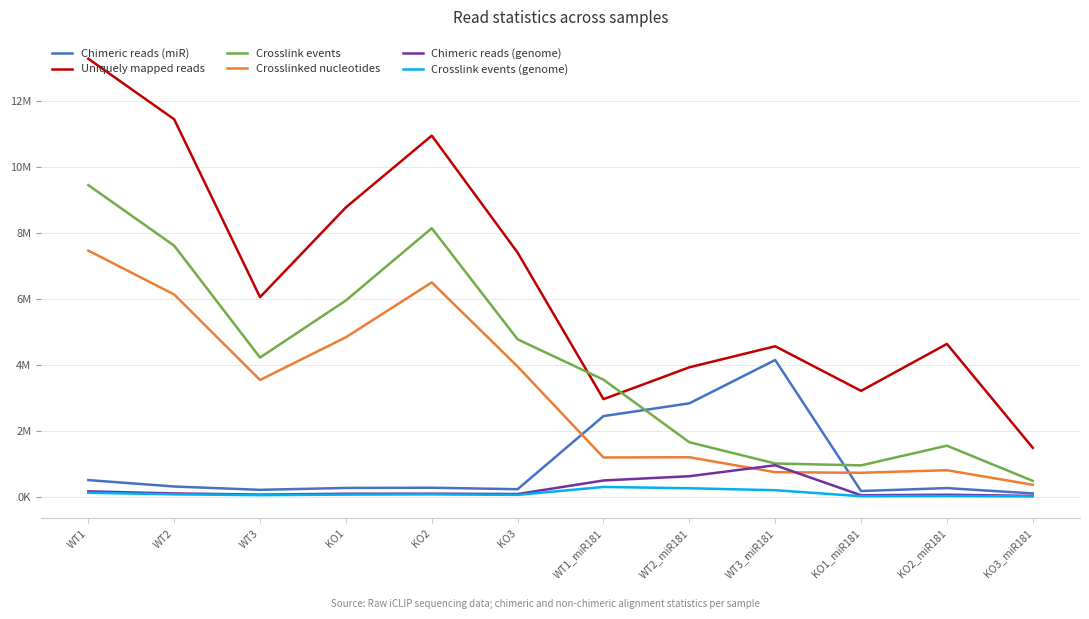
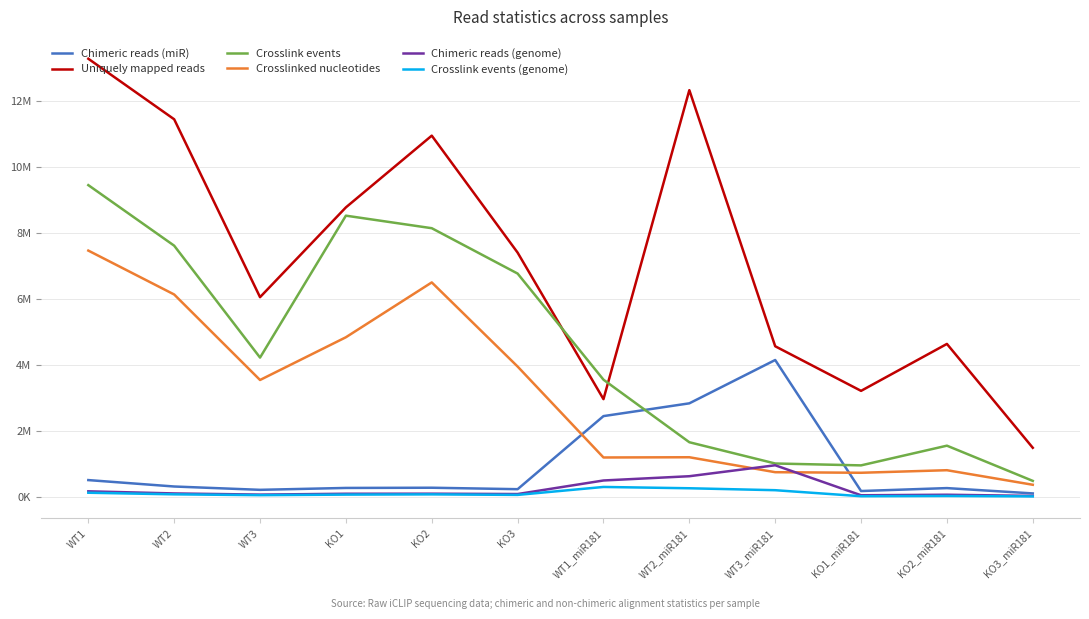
Crosslink events, KO1: 5900000 -> 8500000
Crosslink events, KO3: 4800000 -> 6800000
Uniquely mapped reads, WT2_miR181: 3900000 -> 12300000
